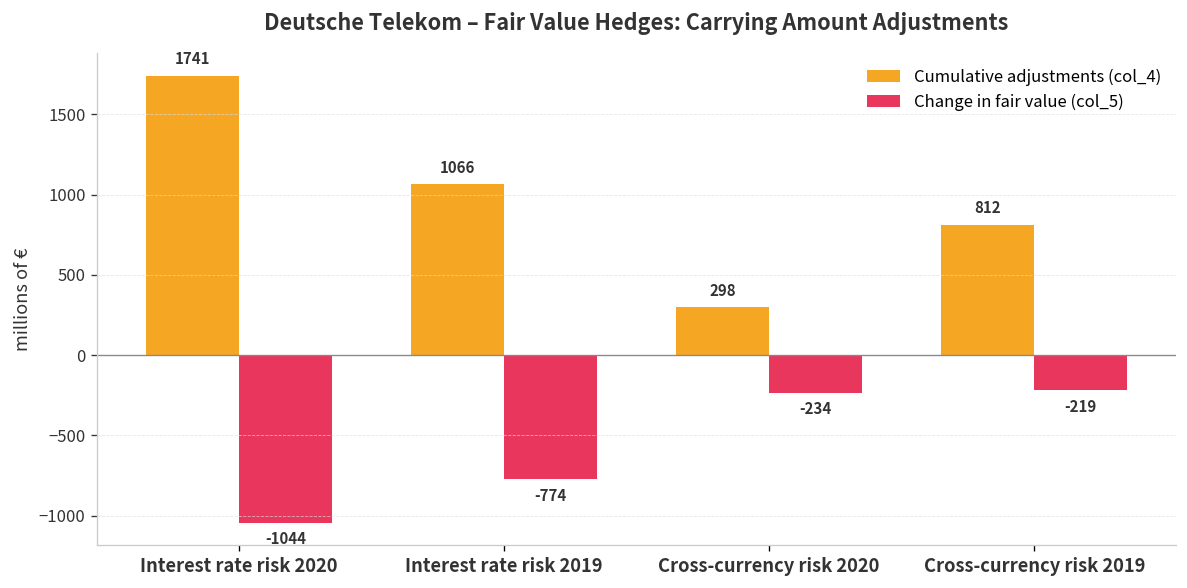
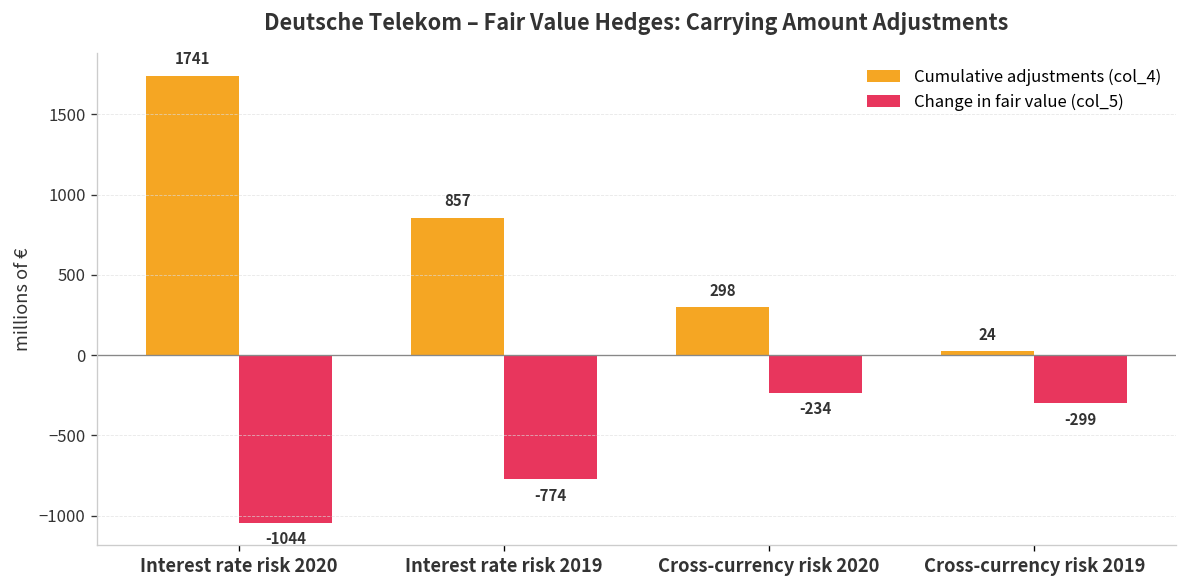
Cumulative adjustments (col_4), Interest rate risk 2019: 1066 -> 857
Cumulative adjustments (col_4), Cross-currency risk 2019: 812 -> 24
Change in fair value (col_5), Cross-currency risk 2019: -219 -> -299
